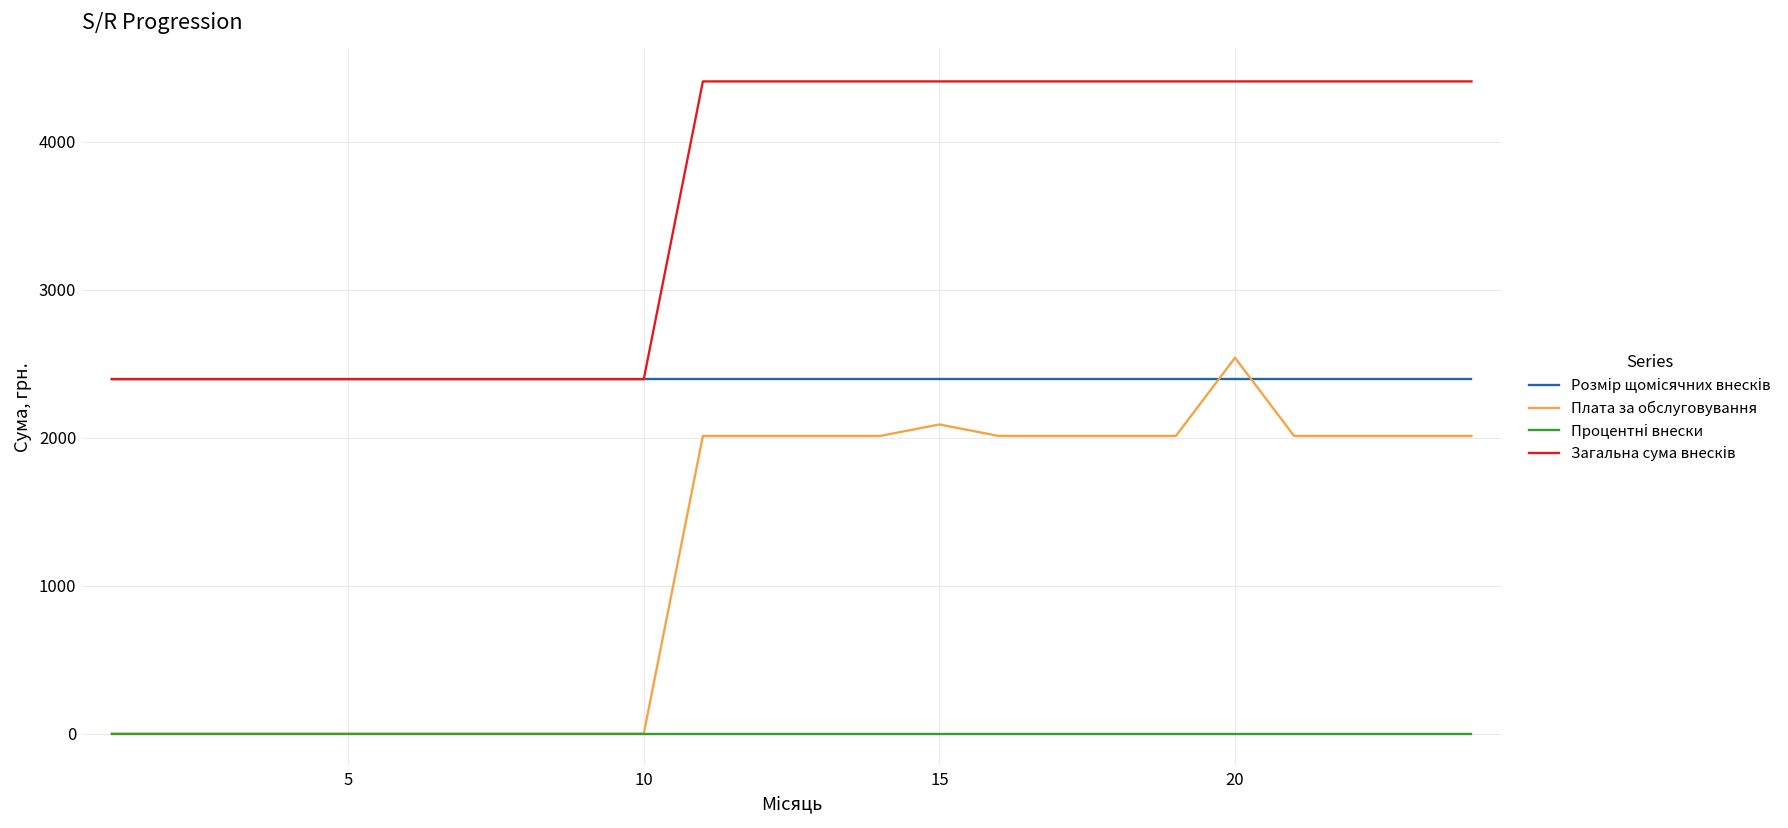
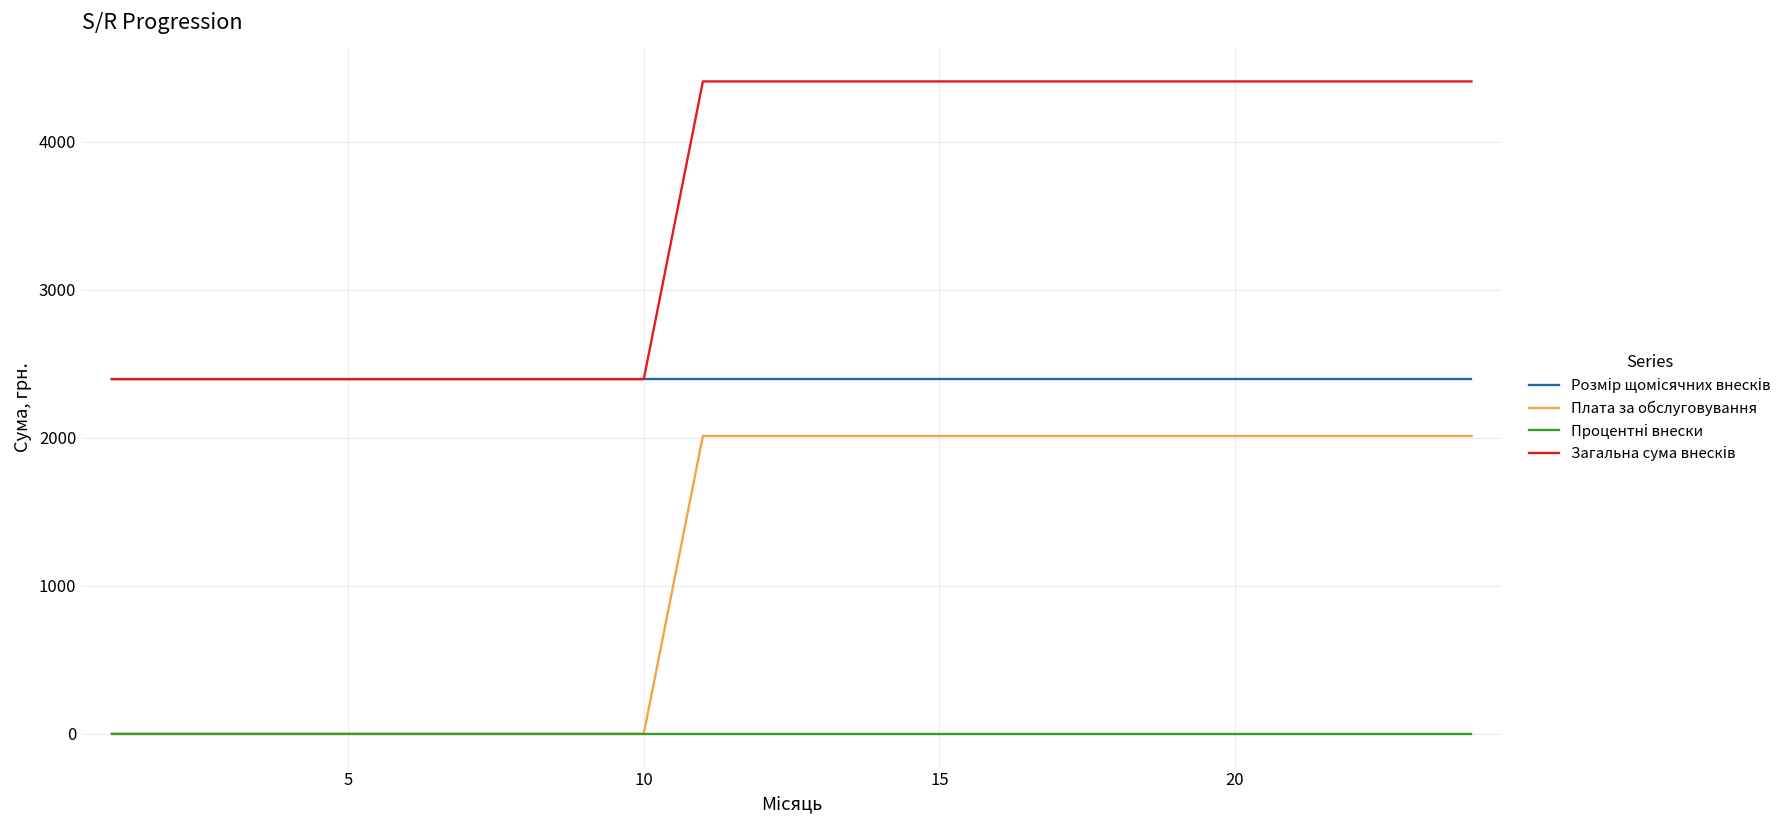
Плата за обслуговування, 15: 2090 -> 2010
Плата за обслуговування, 20: 2540 -> 2010
